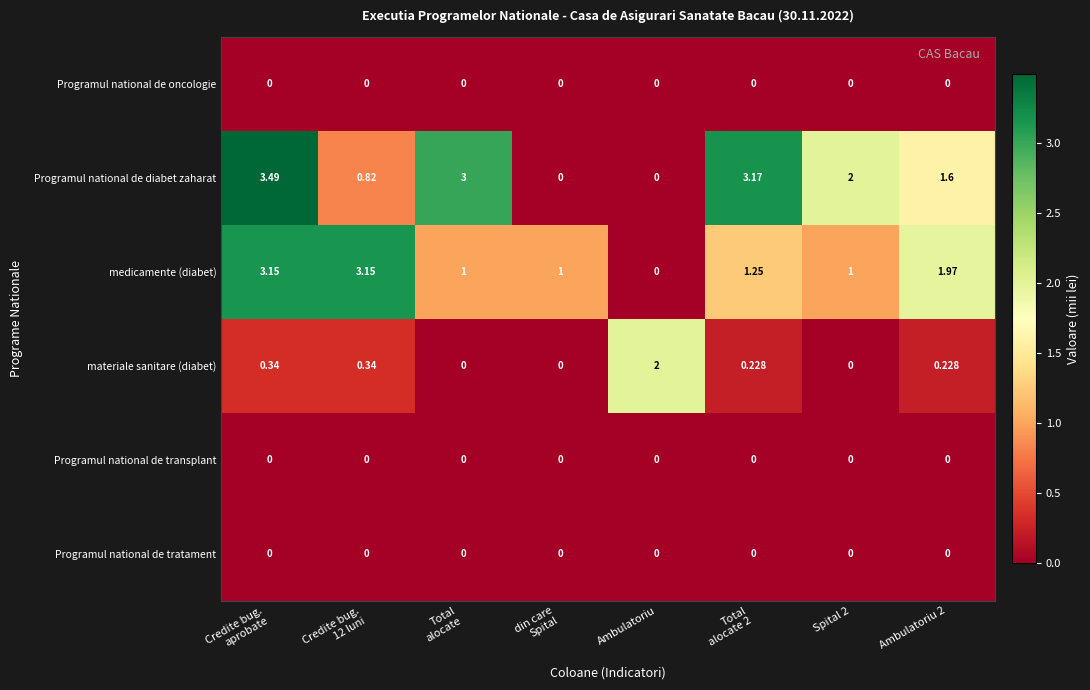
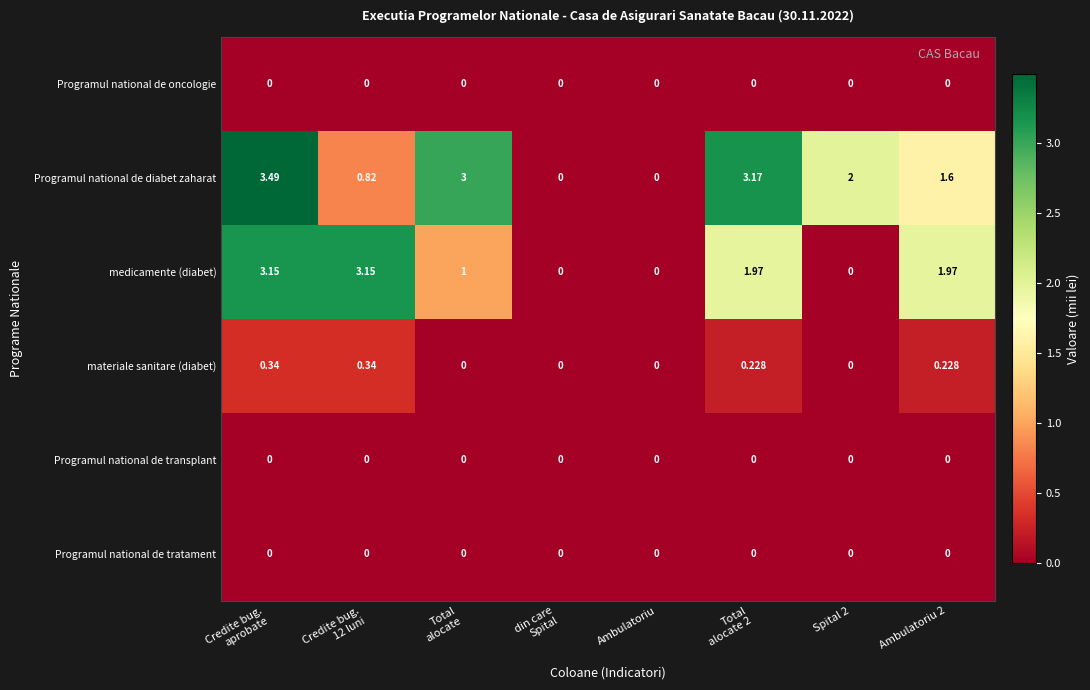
medicamente (diabet), din care Spital: 1 -> 0
medicamente (diabet), Total alocate 2: 1.25 -> 1.97
medicamente (diabet), Spital 2: 1 -> 0
materiale sanitare (diabet), Ambulatoriu: 2 -> 0
